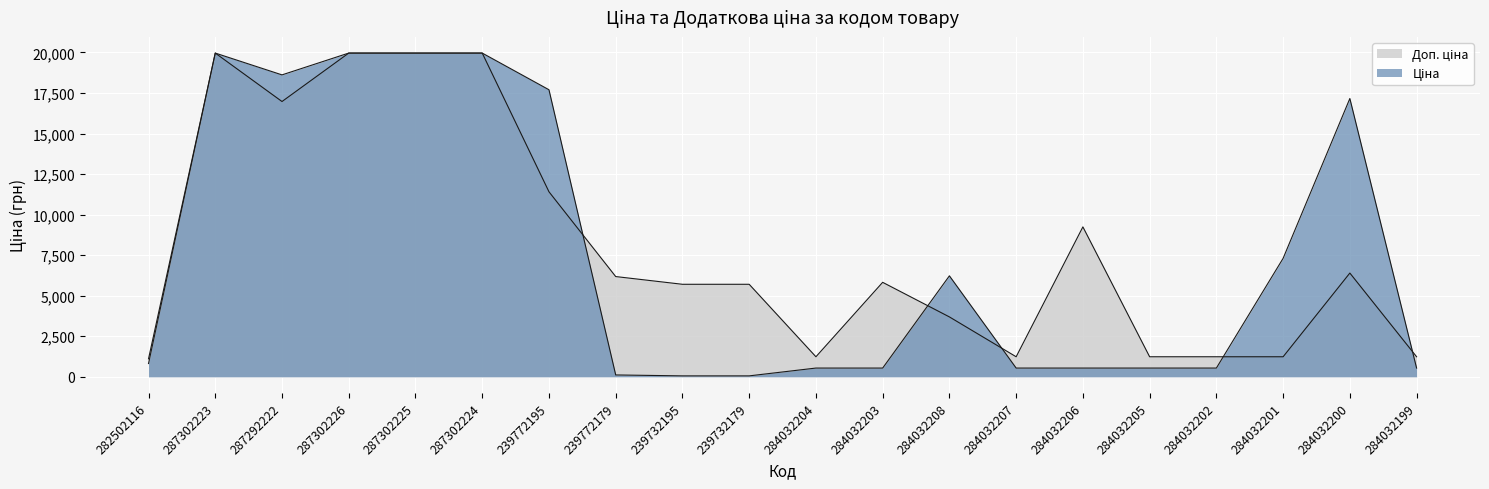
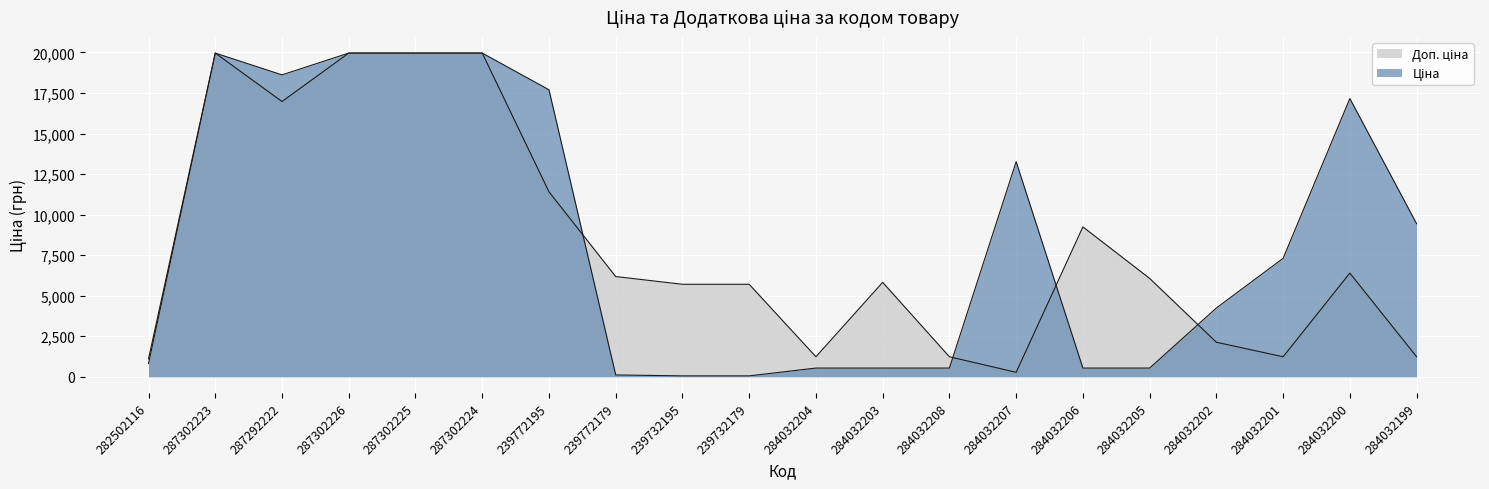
Доп. ціна, 284032208: 3,700 -> 1,200
Ціна, 284032208: 6,200 -> 500
Доп. ціна, 284032207: 1,200 -> 300
Ціна, 284032207: 500 -> 13,300
Доп. ціна, 284032205: 1,200 -> 6,100
Доп. ціна, 284032202: 1,200 -> 2,100
Ціна, 284032202: 500 -> 4,200
Ціна, 284032199: 500 -> 9,400
